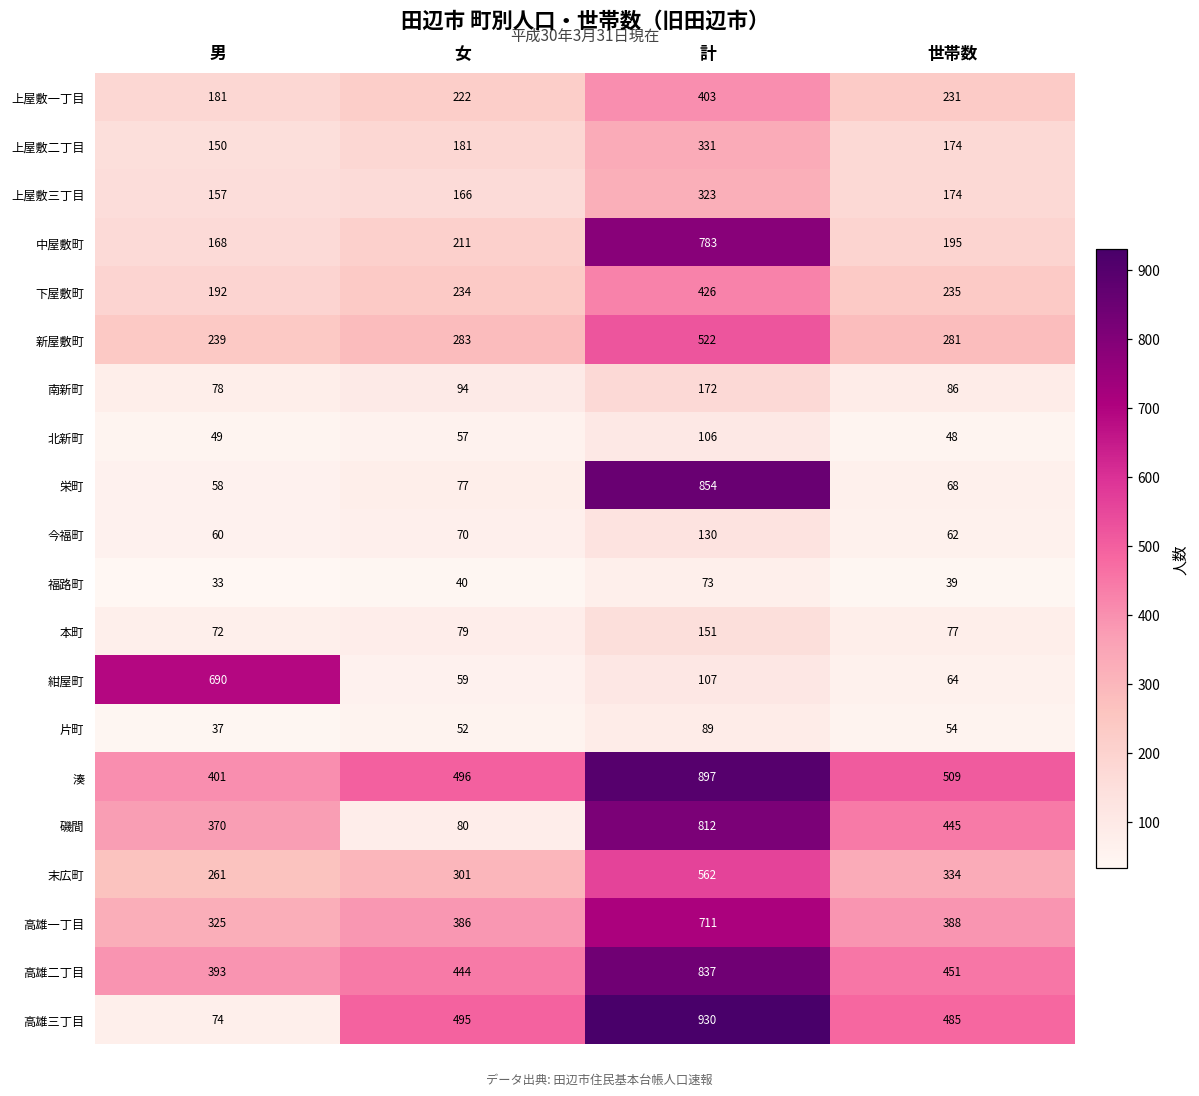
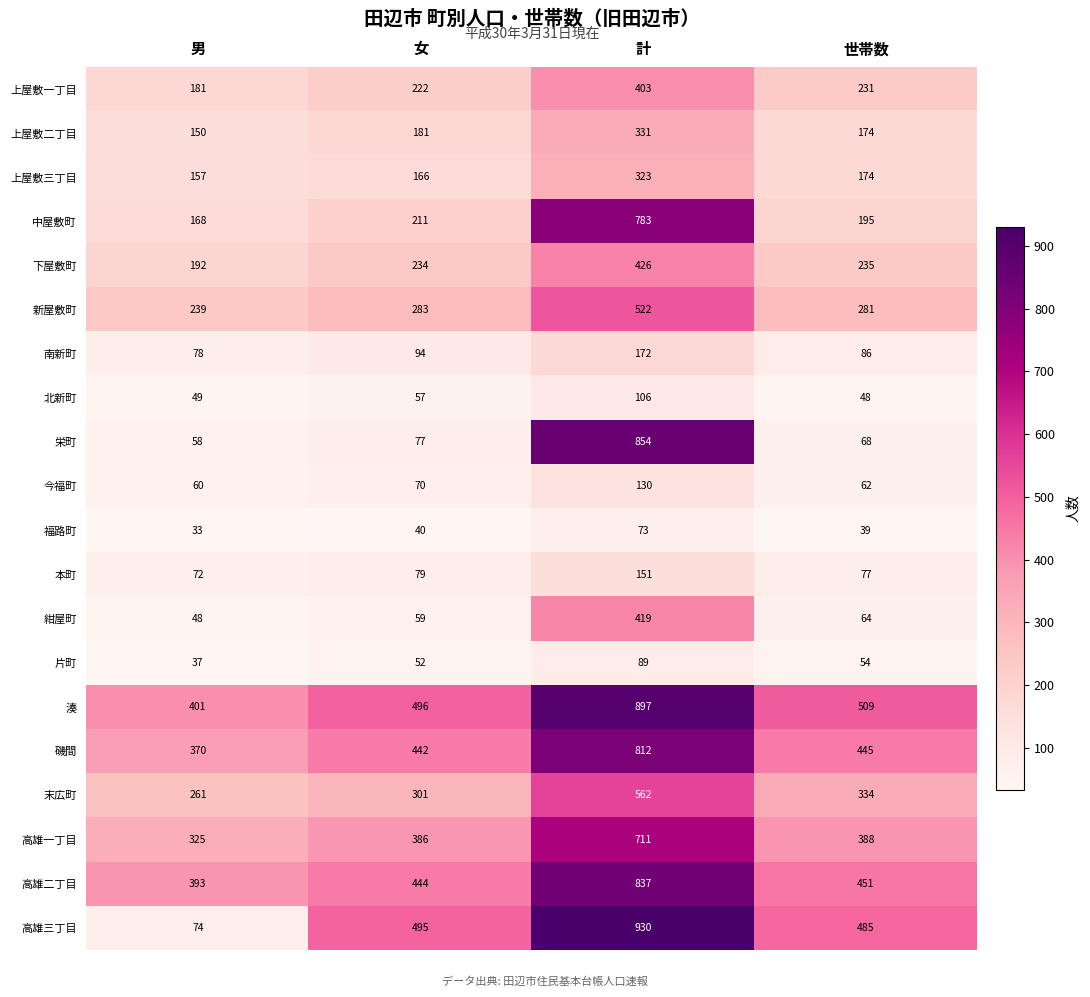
紺屋町, 男: 690 -> 48
紺屋町, 計: 107 -> 419
磯間, 女: 80 -> 442
